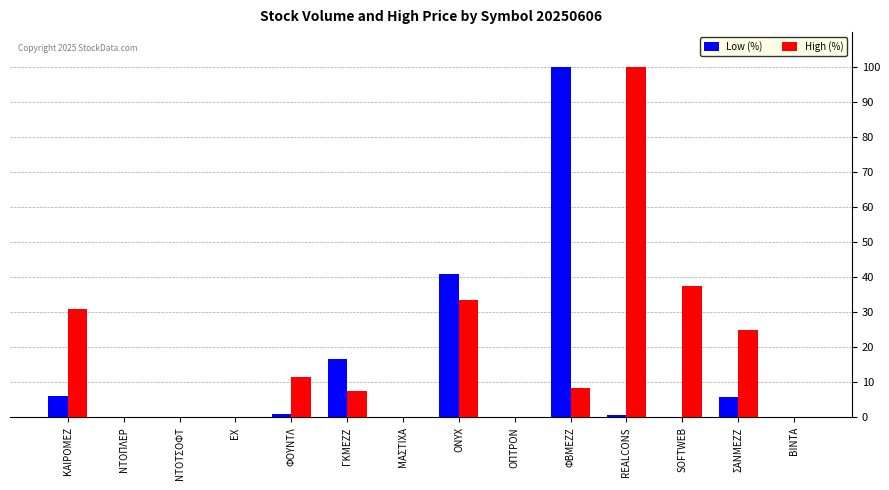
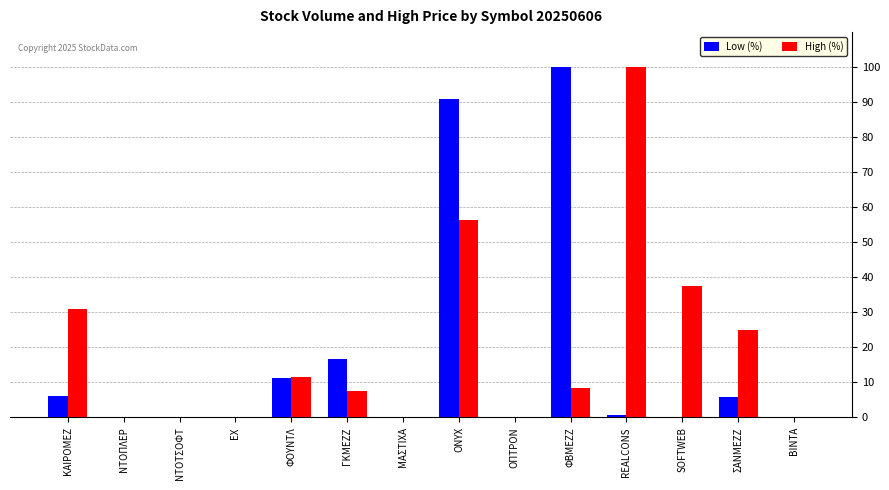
Low (%), ΦΟΥΝΤΛ: 1 -> 11
Low (%), ONYX: 41 -> 91
High (%), ONYX: 33 -> 56
